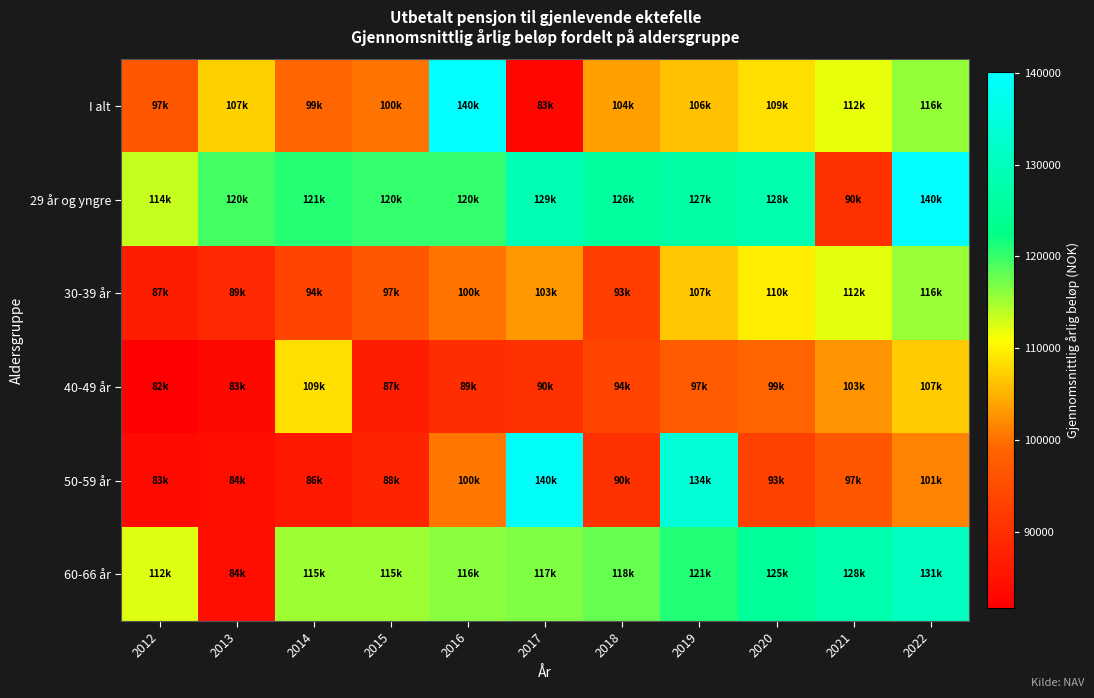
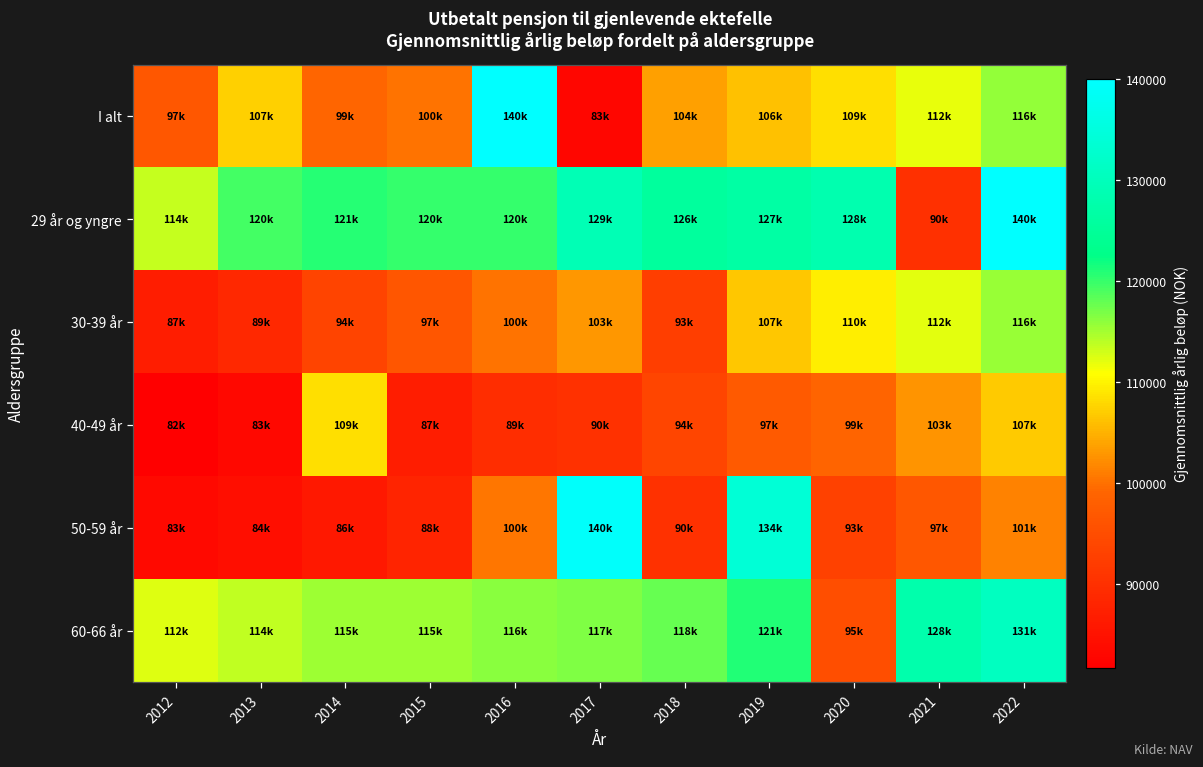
60-66 år, 2013: 84k -> 114k
60-66 år, 2020: 125k -> 95k
